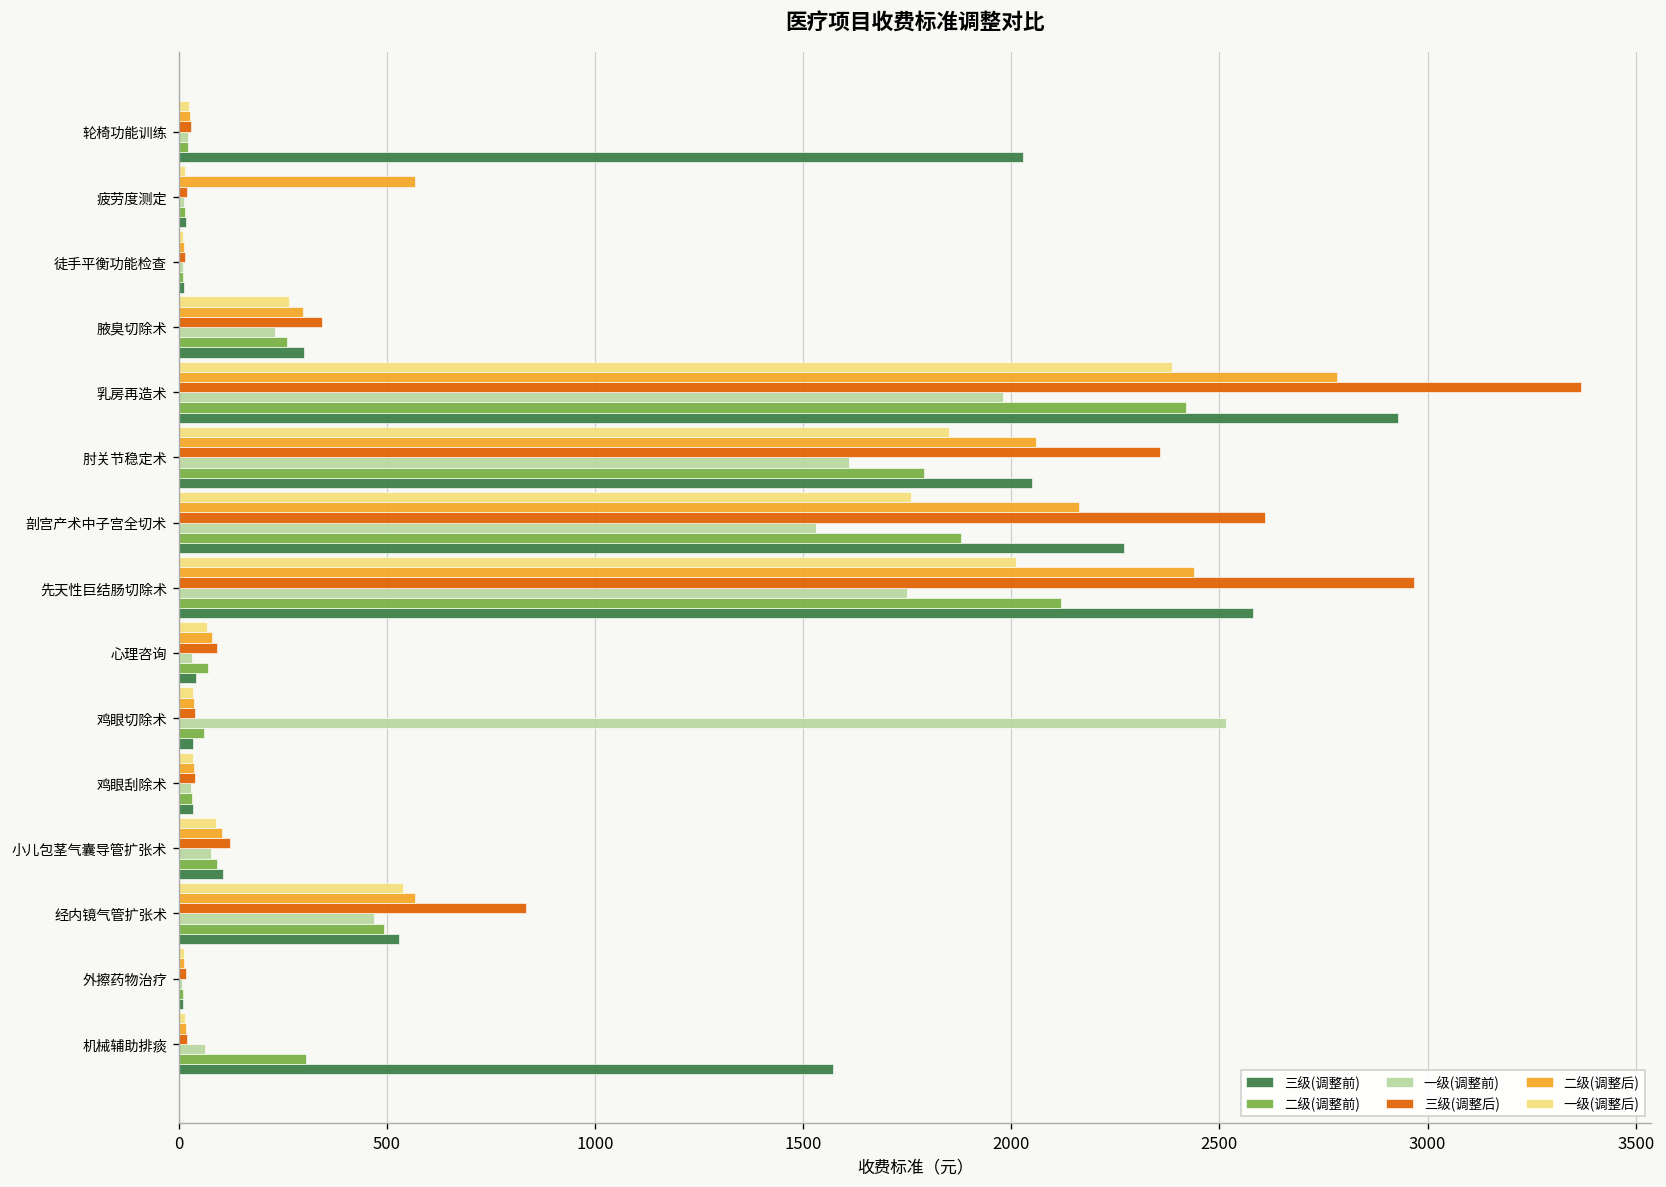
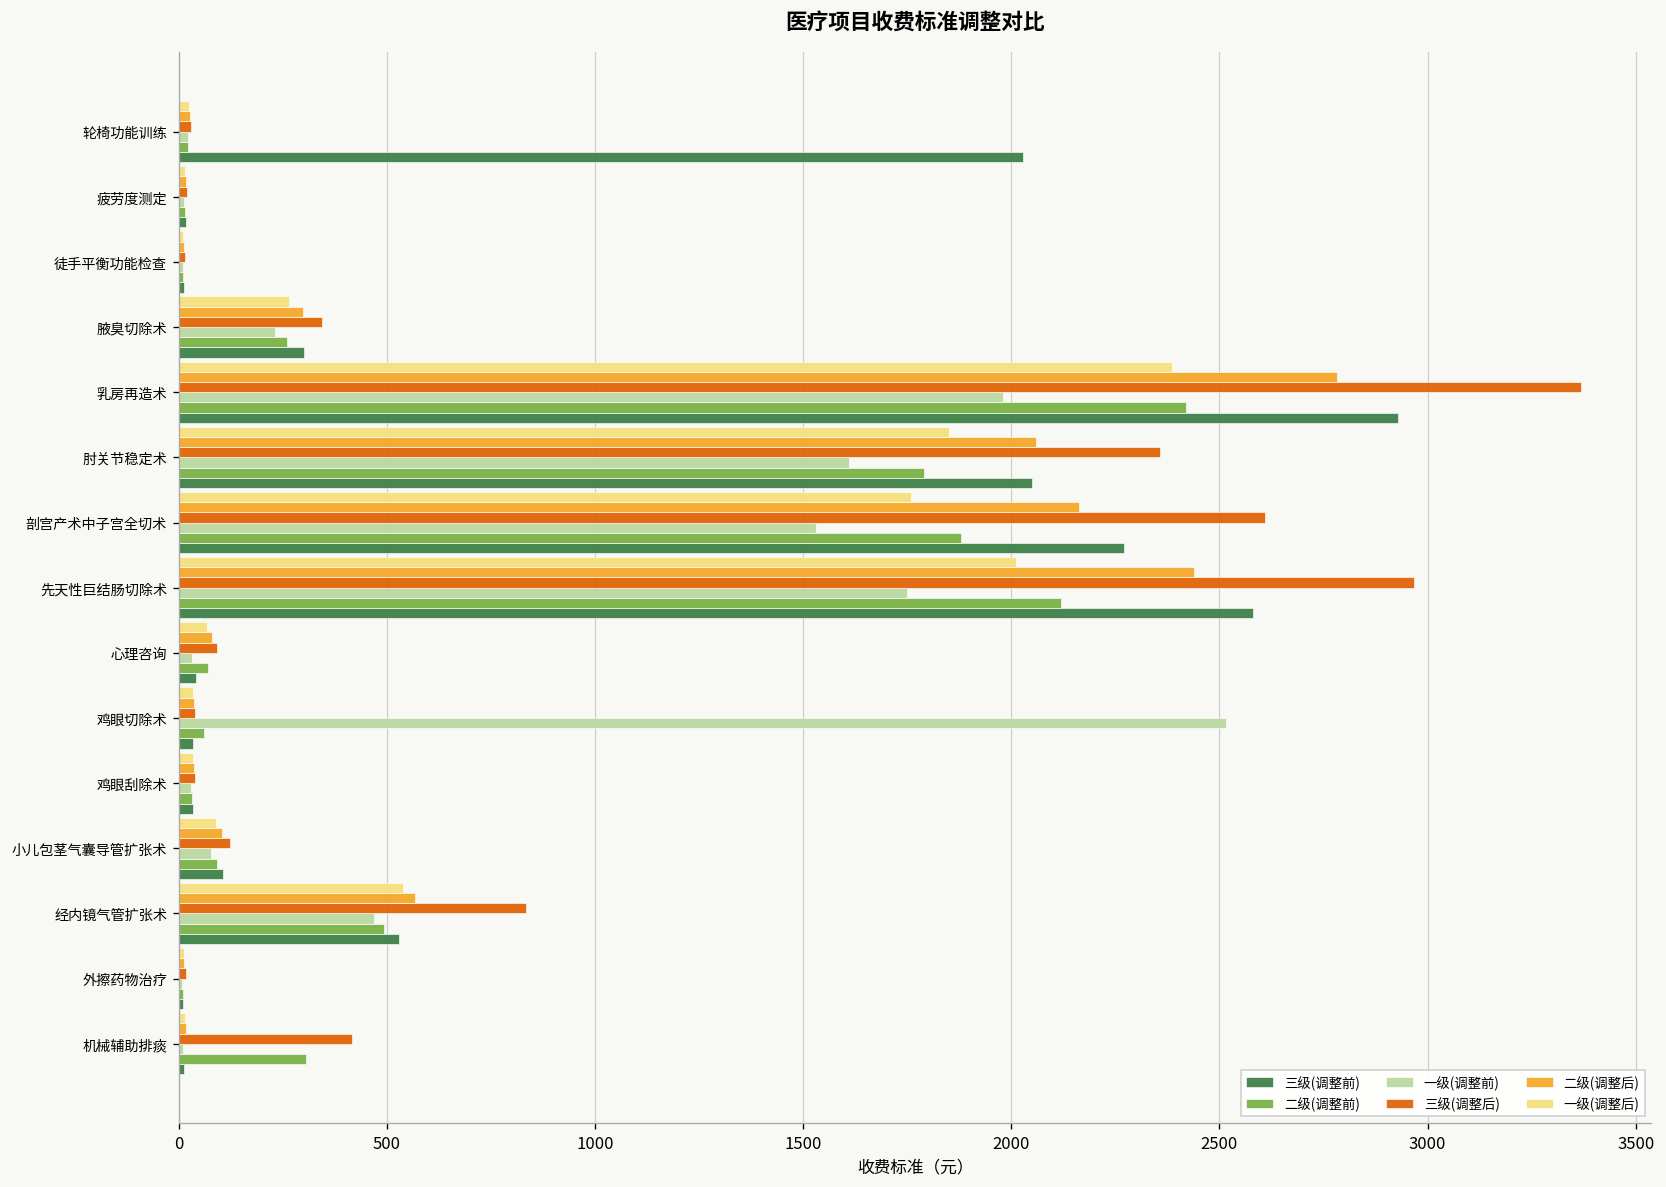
二级(调整后), 疲劳度测定: 570 -> 20
三级(调整后), 机械辅助排痰: 20 -> 420
一级(调整前), 机械辅助排痰: 60 -> 10
三级(调整前), 机械辅助排痰: 1570 -> 10
